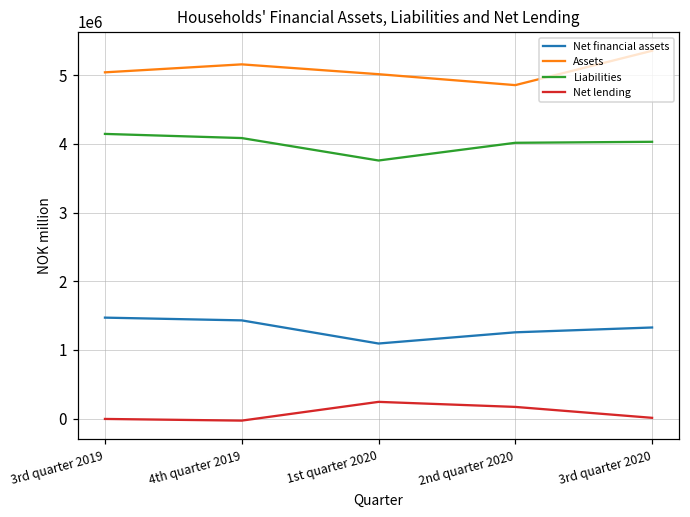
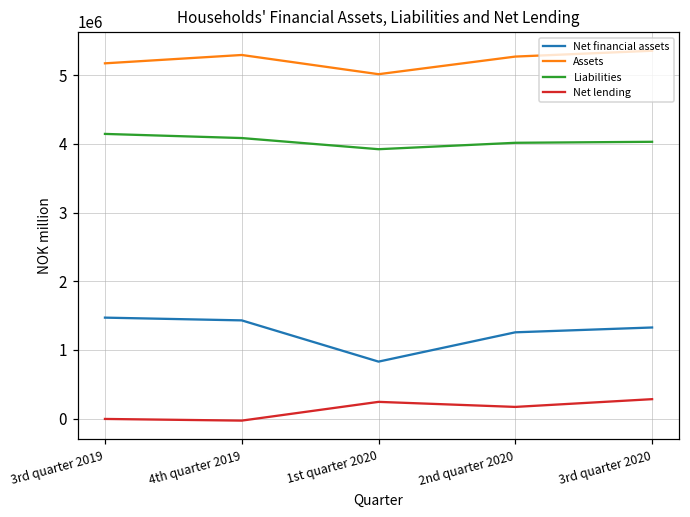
Assets, 3rd quarter 2019: 5000000 -> 5200000
Assets, 4th quarter 2019: 5200000 -> 5300000
Net financial assets, 1st quarter 2020: 1100000 -> 800000
Liabilities, 1st quarter 2020: 3800000 -> 3900000
Assets, 2nd quarter 2020: 4900000 -> 5300000
Net lending, 3rd quarter 2020: 0 -> 300000
